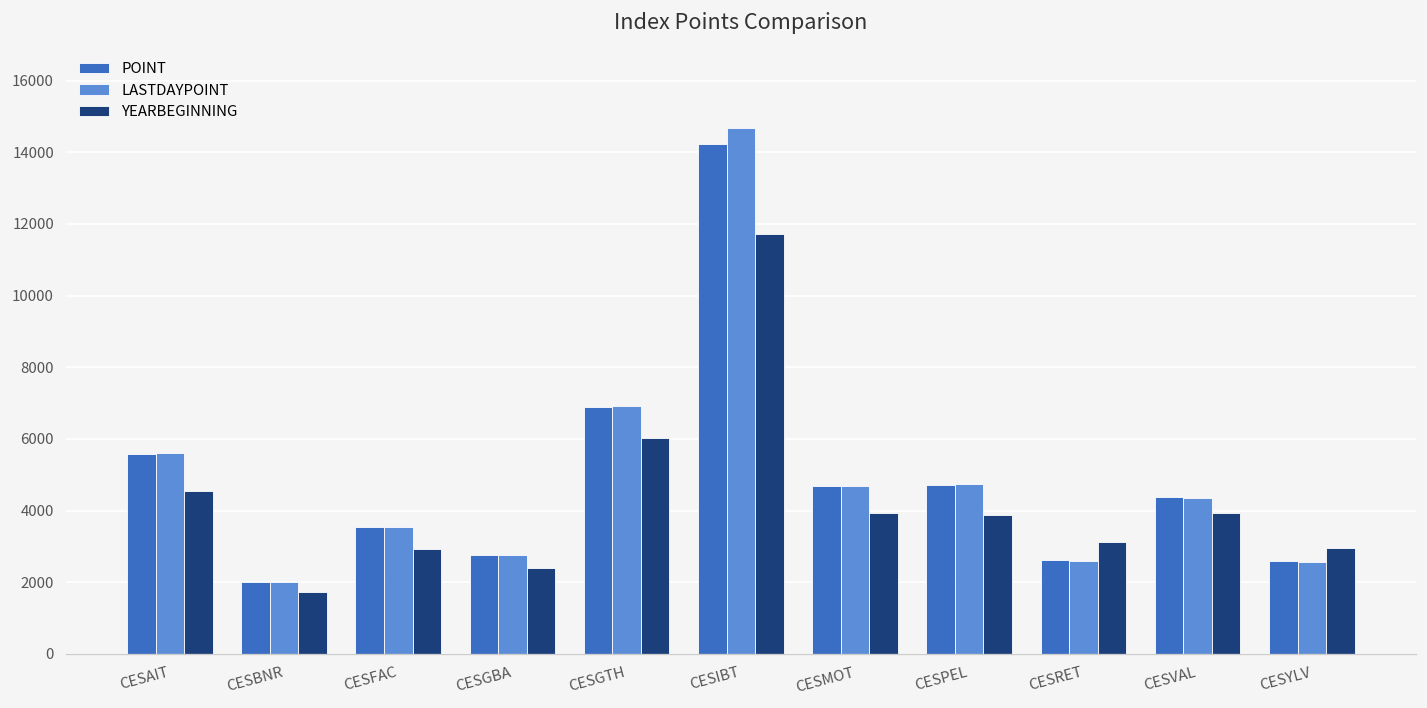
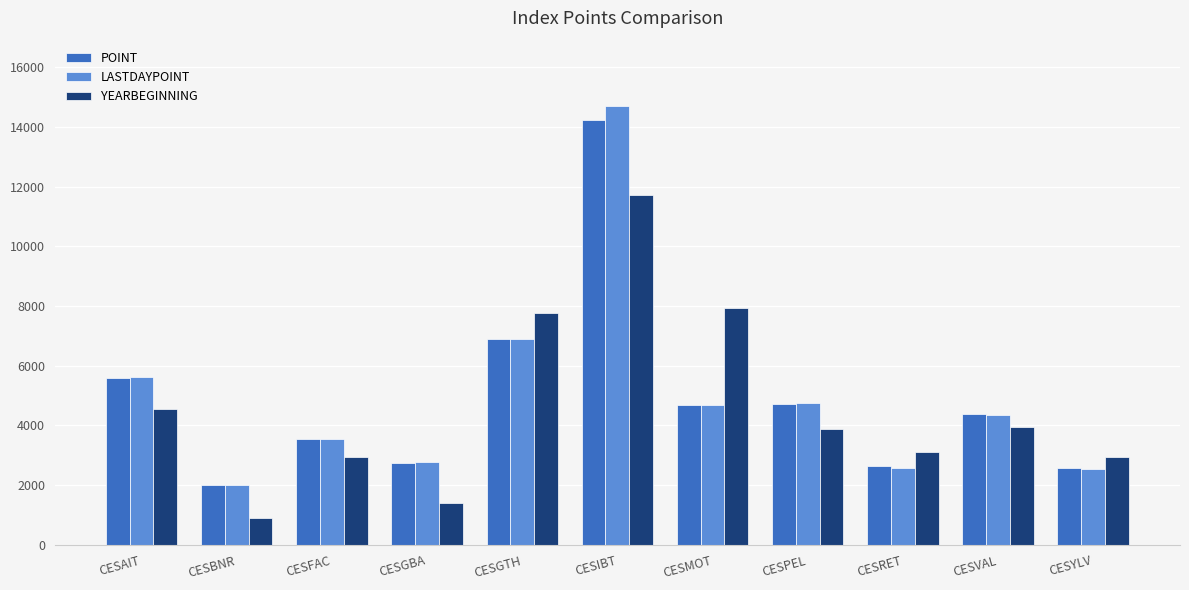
YEARBEGINNING, CESBNR: 1700 -> 900
YEARBEGINNING, CESGBA: 2400 -> 1400
YEARBEGINNING, CESGTH: 6000 -> 7800
YEARBEGINNING, CESMOT: 3900 -> 7900
